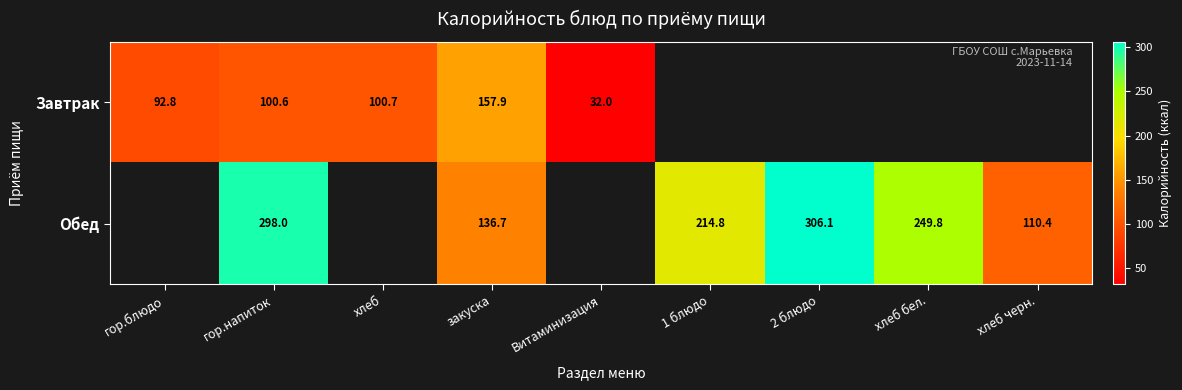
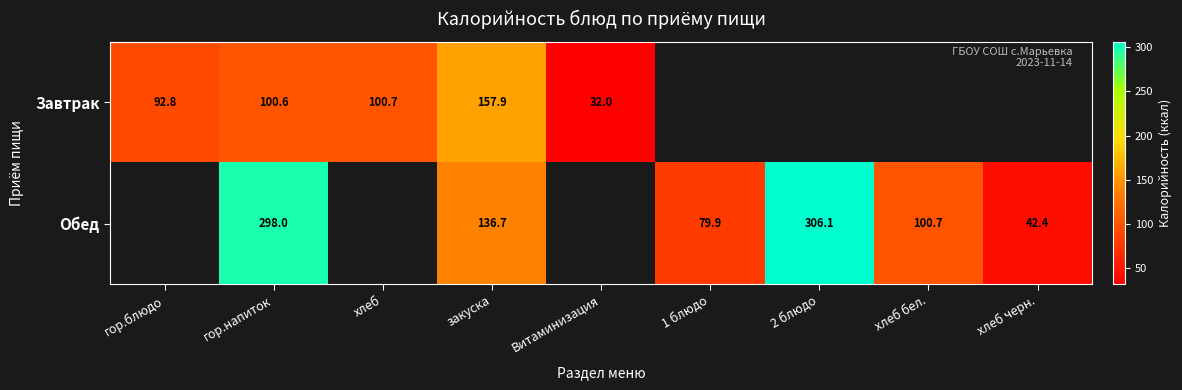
Обед, 1 блюдо: 214.8 -> 79.9
Обед, хлеб бел.: 249.8 -> 100.7
Обед, хлеб черн.: 110.4 -> 42.4
